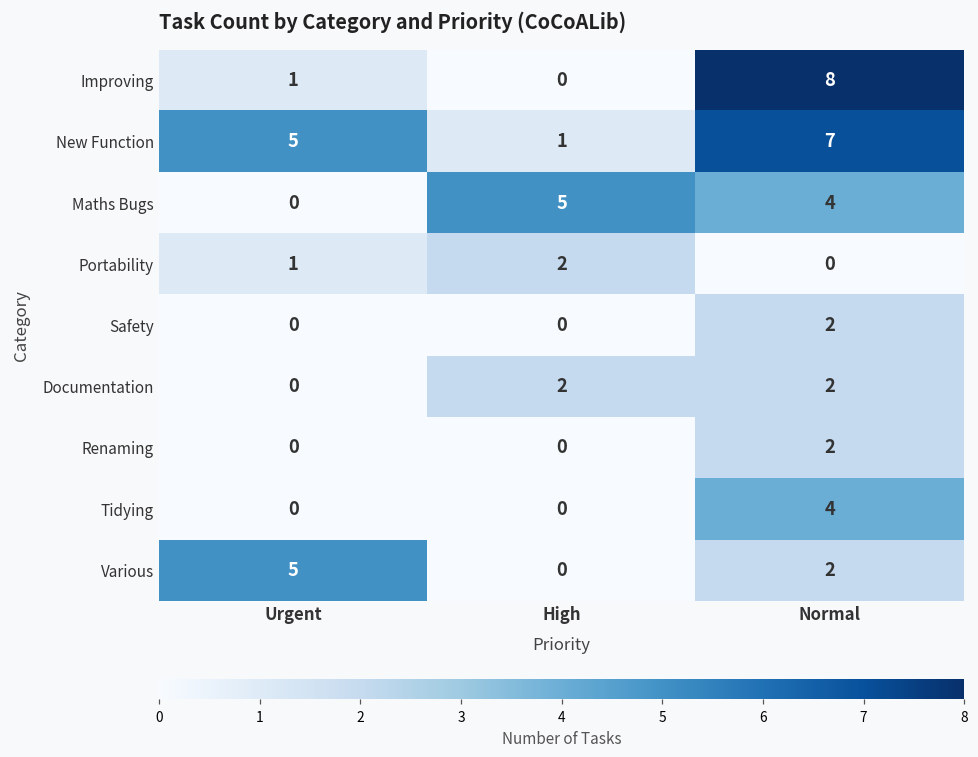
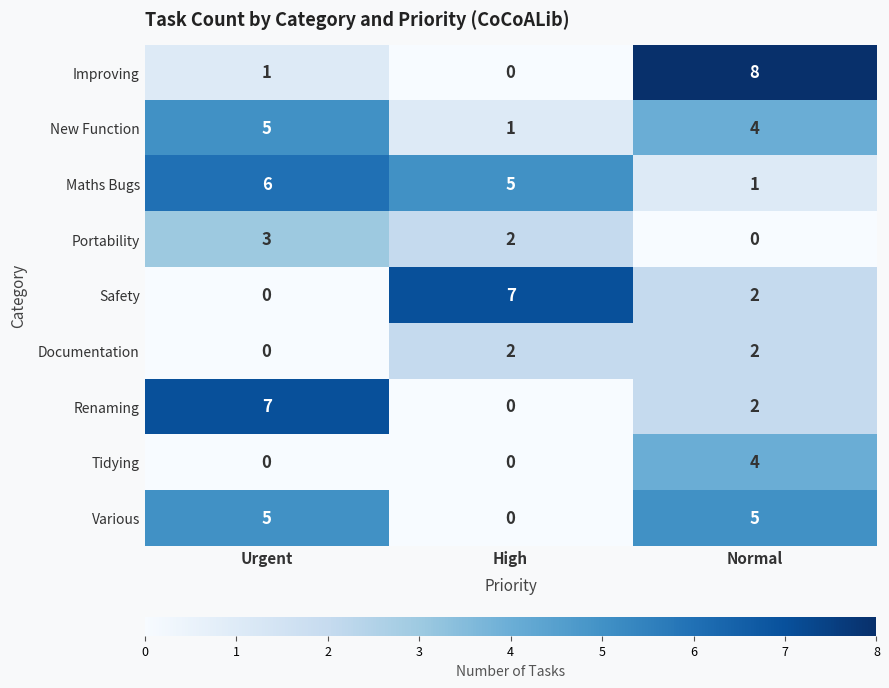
New Function, Normal: 7 -> 4
Maths Bugs, Urgent: 0 -> 6
Maths Bugs, Normal: 4 -> 1
Portability, Urgent: 1 -> 3
Safety, High: 0 -> 7
Renaming, Urgent: 0 -> 7
Various, Normal: 2 -> 5
